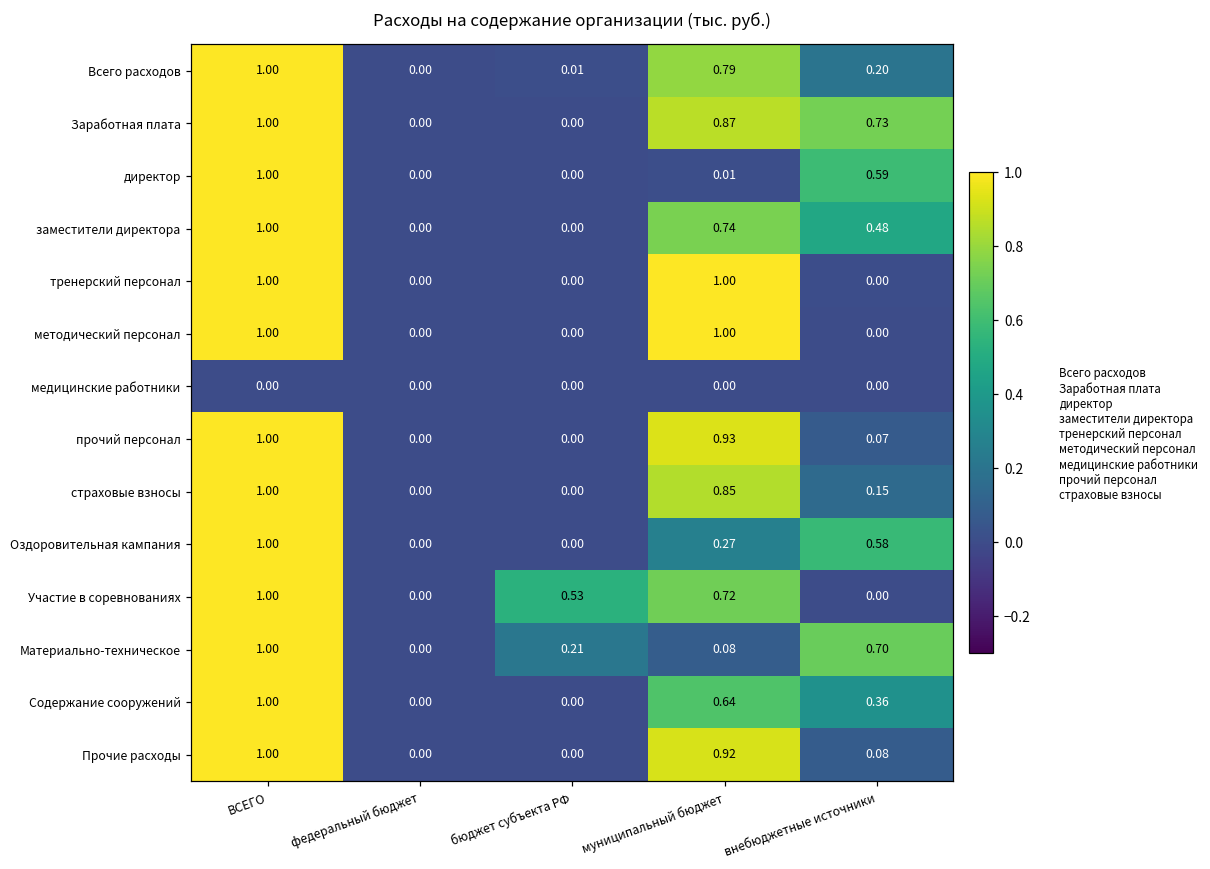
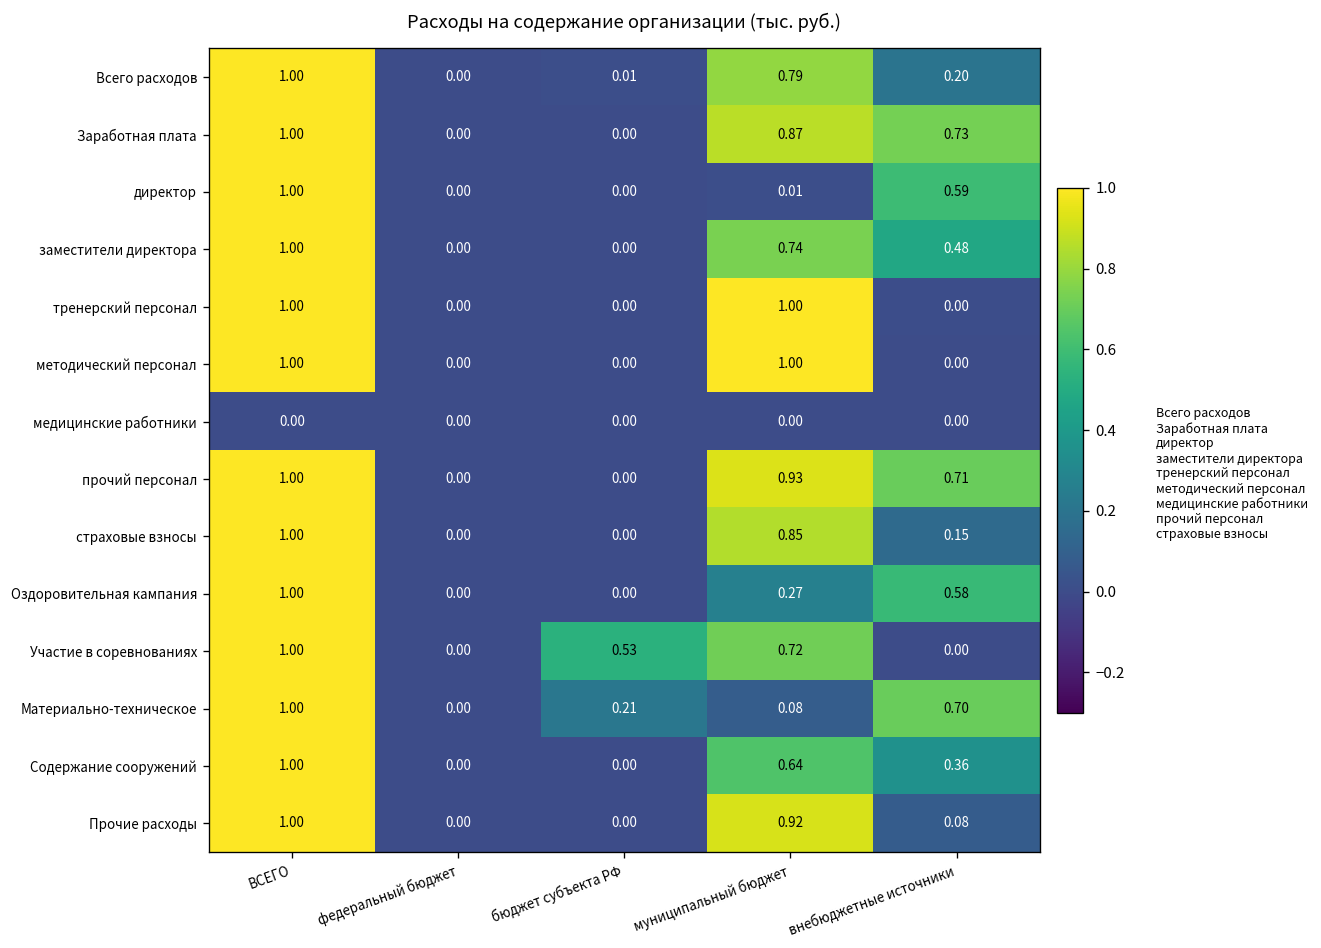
прочий персонал, внебюджетные источники: 0.07 -> 0.71
